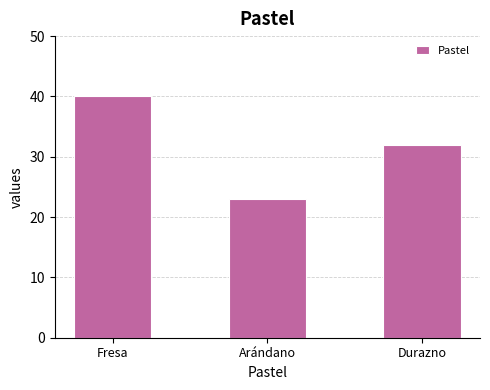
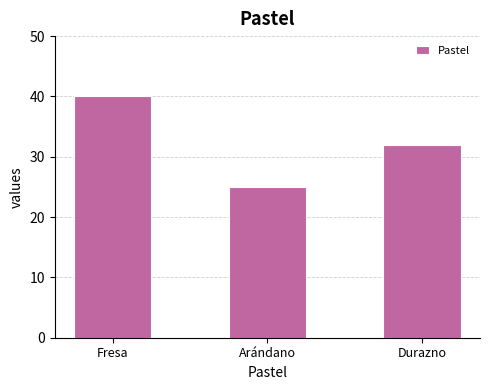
Arándano: 23 -> 25
